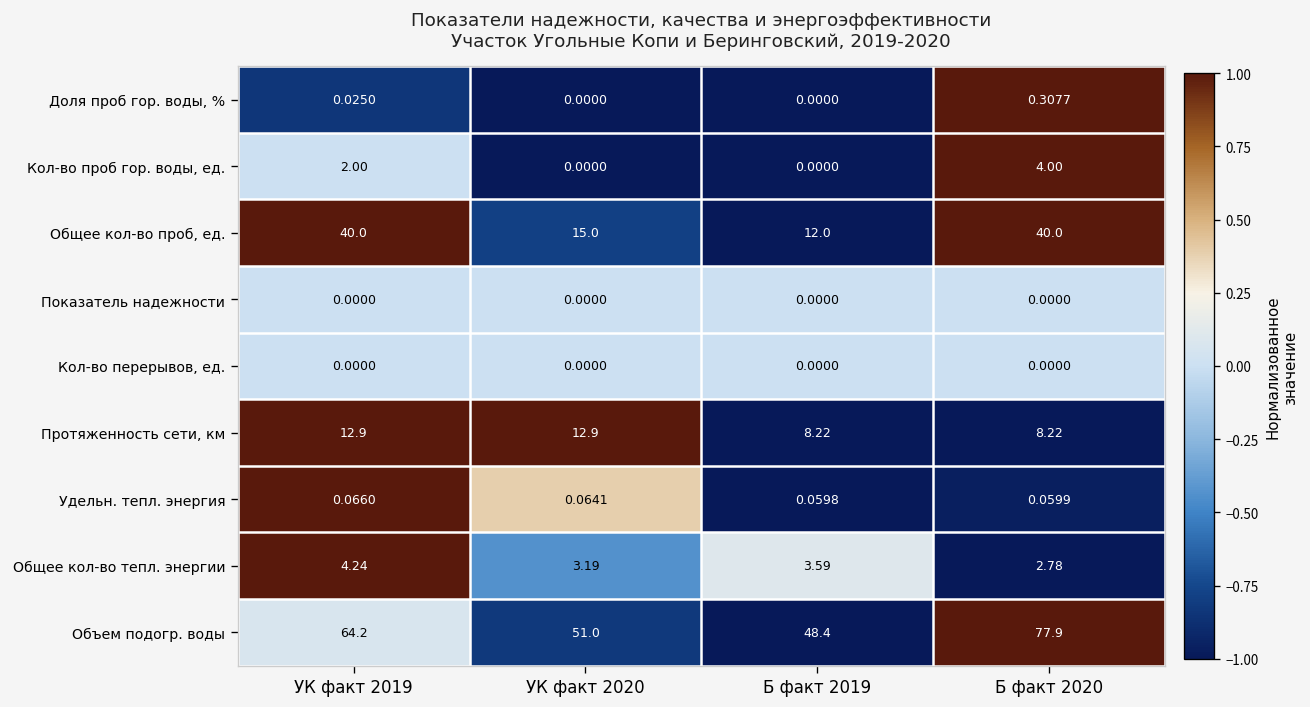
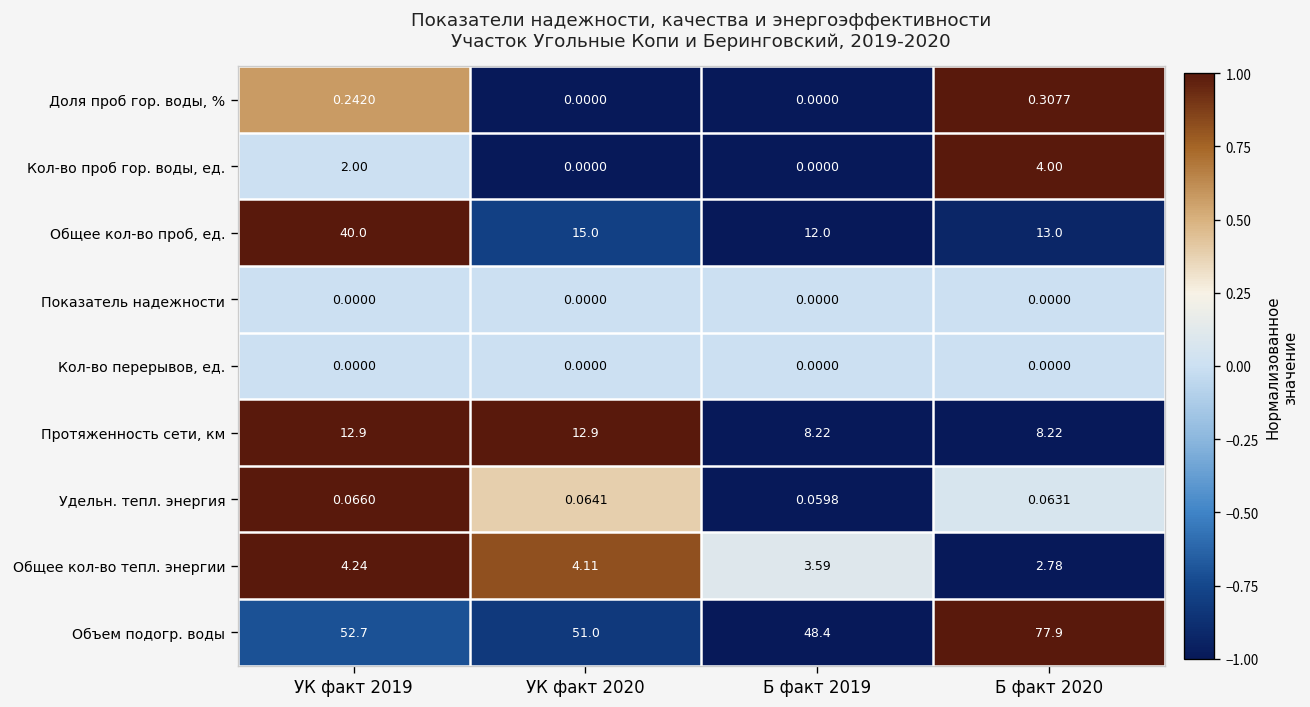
Доля проб гор. воды, %, УК факт 2019: 0.0250 -> 0.2420
Общее кол-во проб, ед., Б факт 2020: 40.0 -> 13.0
Удельн. тепл. энергия, Б факт 2020: 0.0599 -> 0.0631
Общее кол-во тепл. энергии, УК факт 2020: 3.19 -> 4.11
Объем подогр. воды, УК факт 2019: 64.2 -> 52.7
